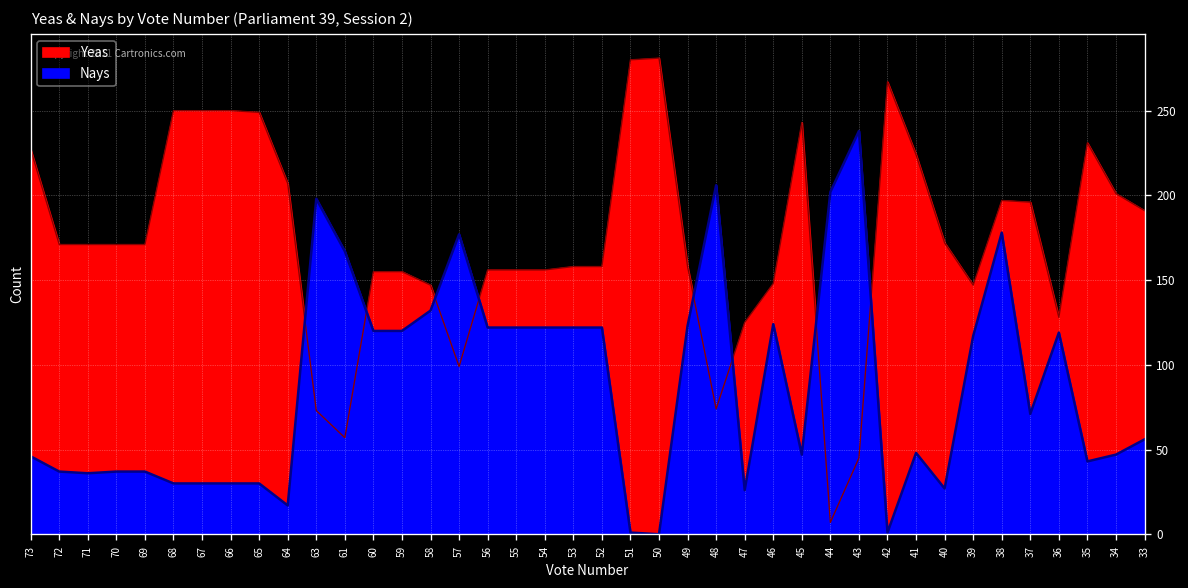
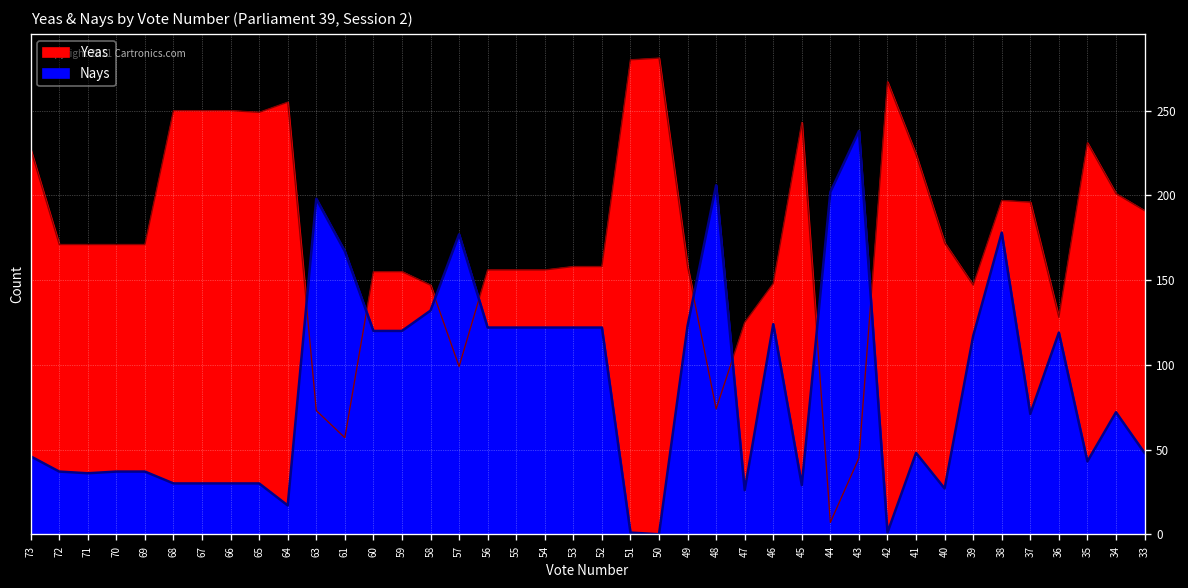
Yeas, 64: 207 -> 255
Nays, 45: 47 -> 29
Nays, 34: 47 -> 72
Nays, 33: 56 -> 48
